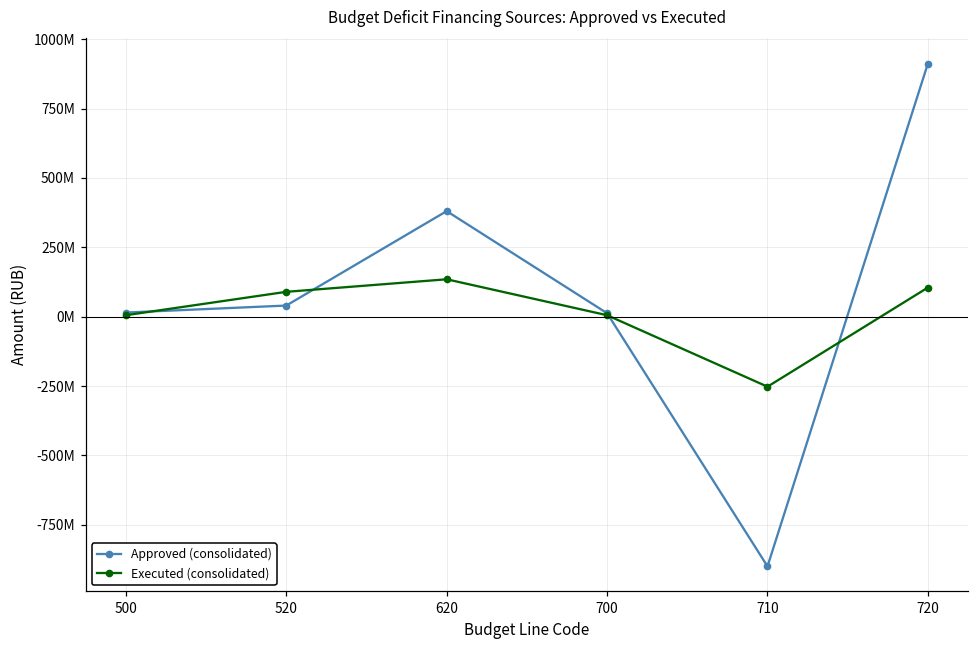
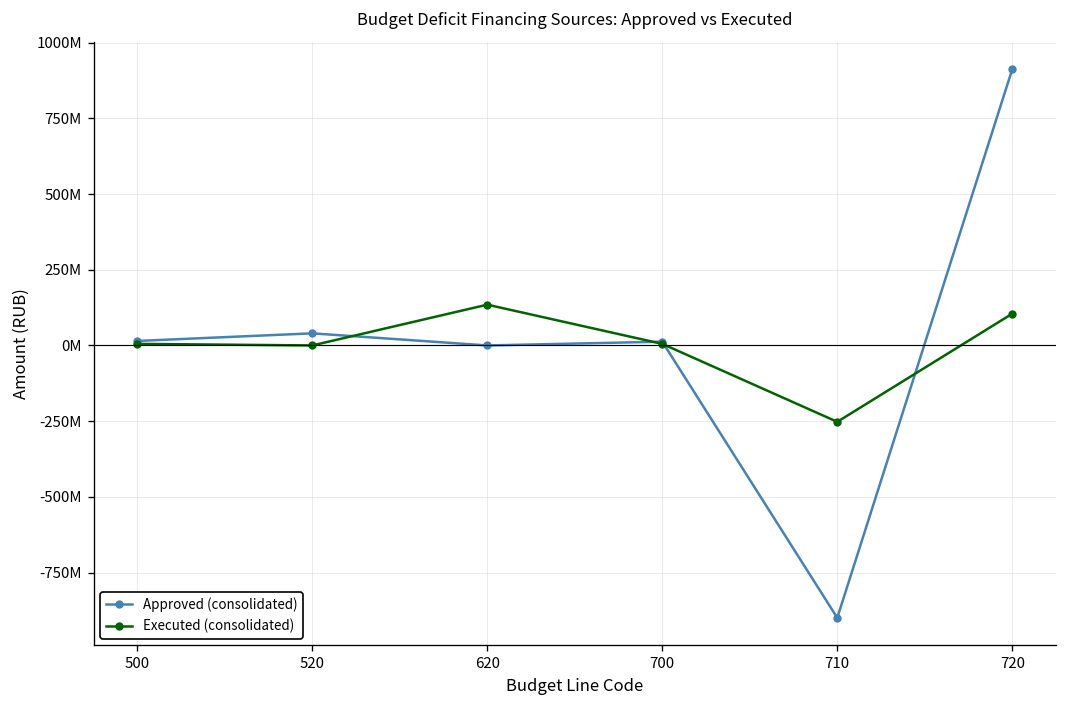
Executed (consolidated), 520: 90000000 -> 0
Approved (consolidated), 620: 380000000 -> 0
